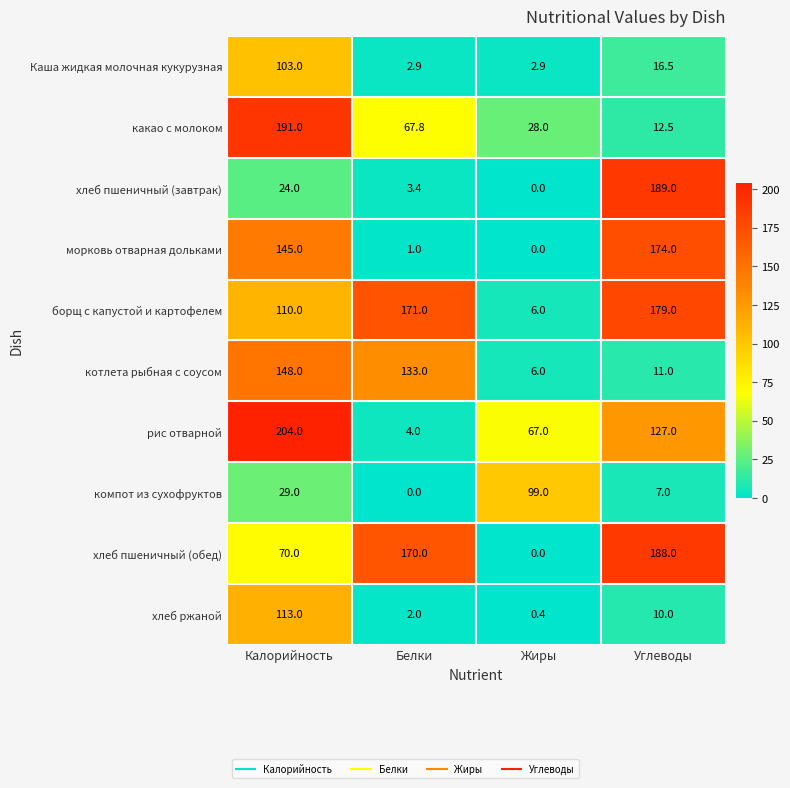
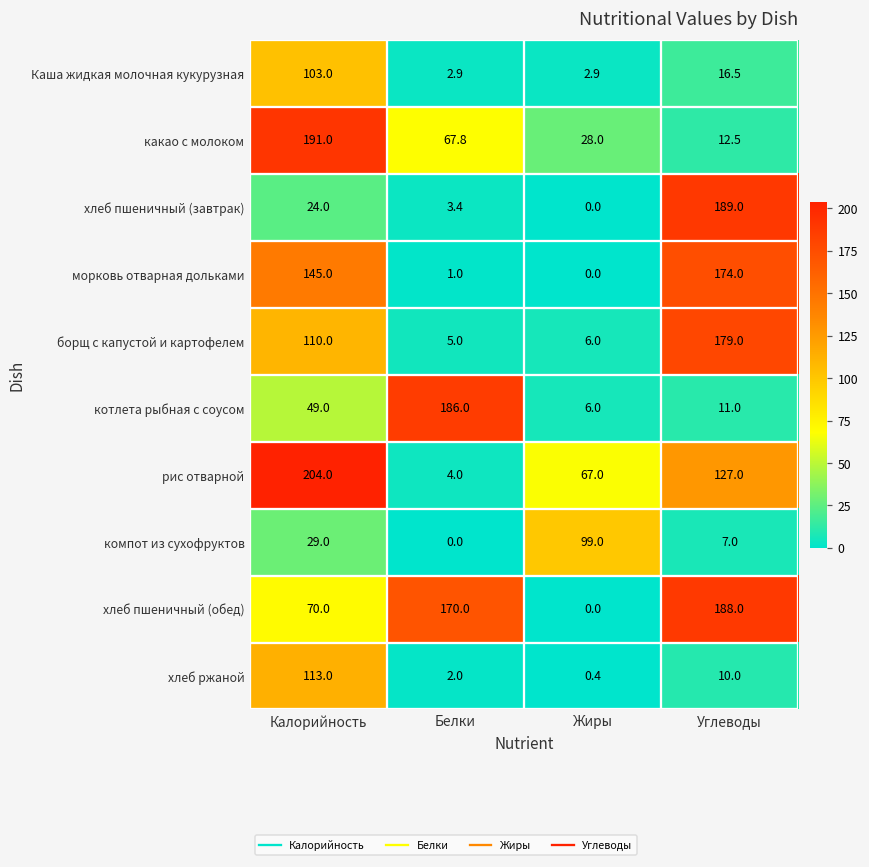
борщ с капустой и картофелем, Белки: 171.0 -> 5.0
котлета рыбная с соусом, Калорийность: 148.0 -> 49.0
котлета рыбная с соусом, Белки: 133.0 -> 186.0
